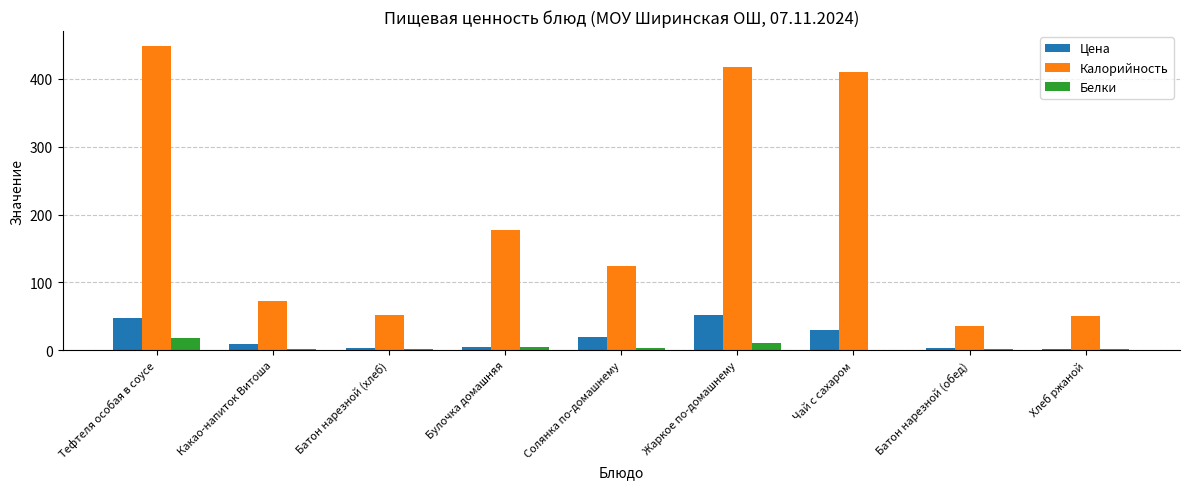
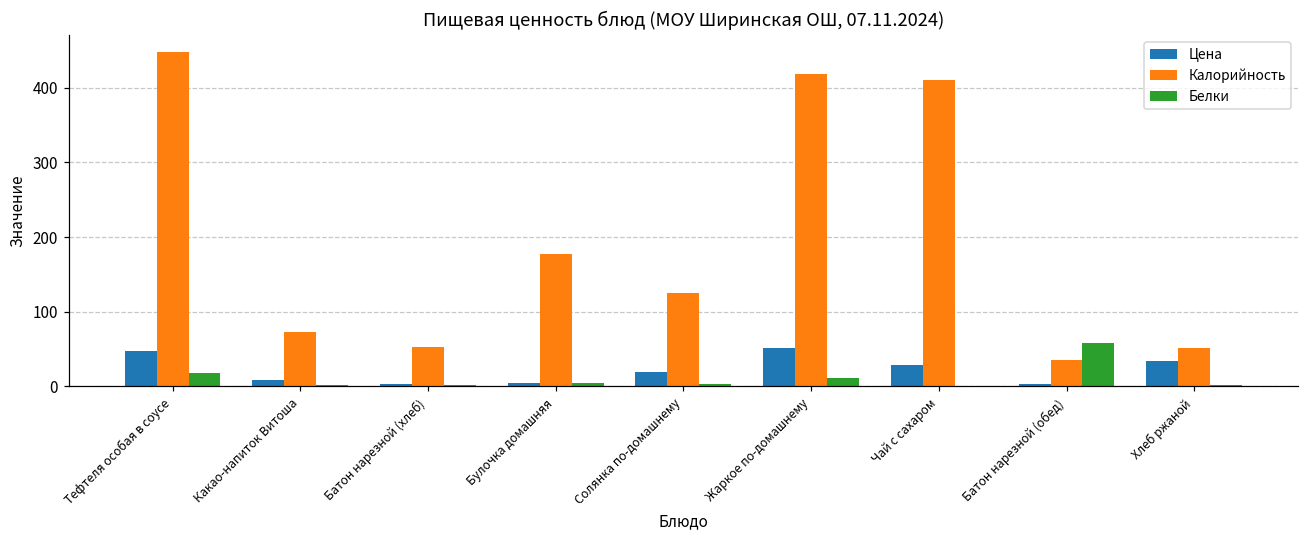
Белки, Батон нарезной (обед): 0 -> 60
Цена, Хлеб ржаной: 0 -> 30
